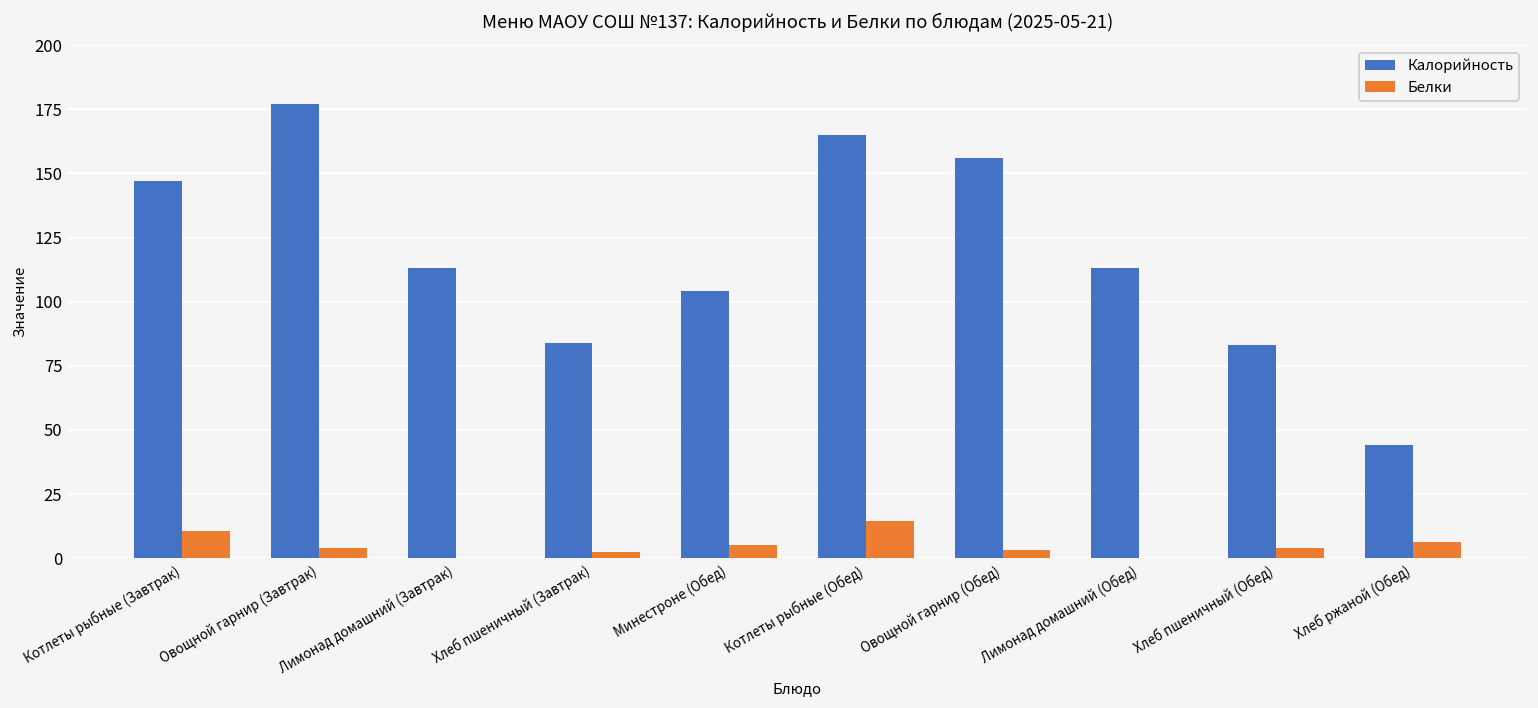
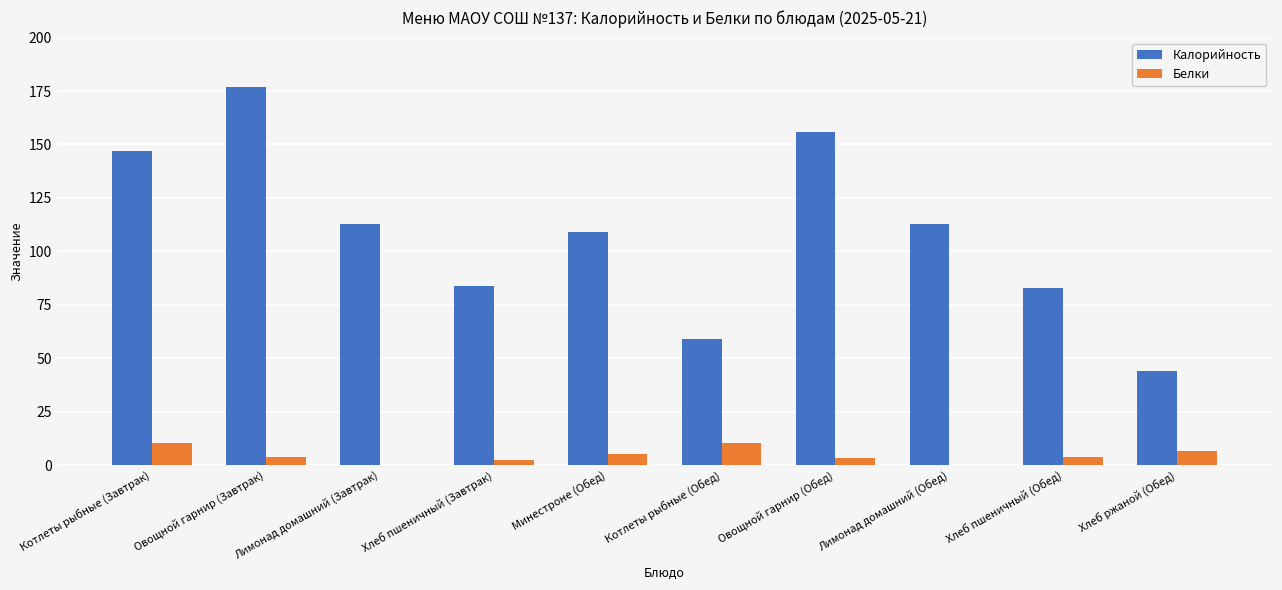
Калорийность, Минестроне (Обед): 104 -> 109
Калорийность, Котлеты рыбные (Обед): 165 -> 59
Белки, Котлеты рыбные (Обед): 14 -> 11
